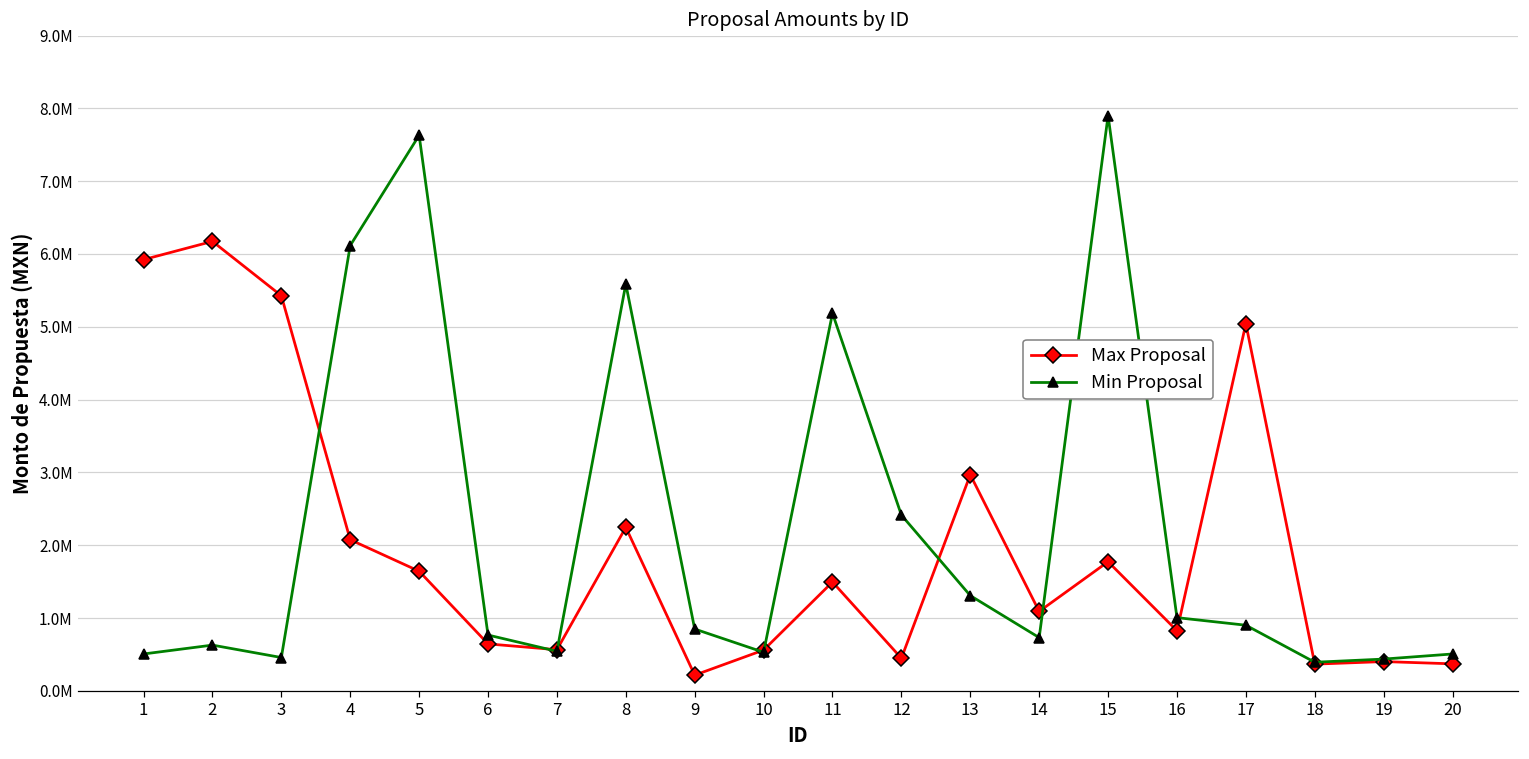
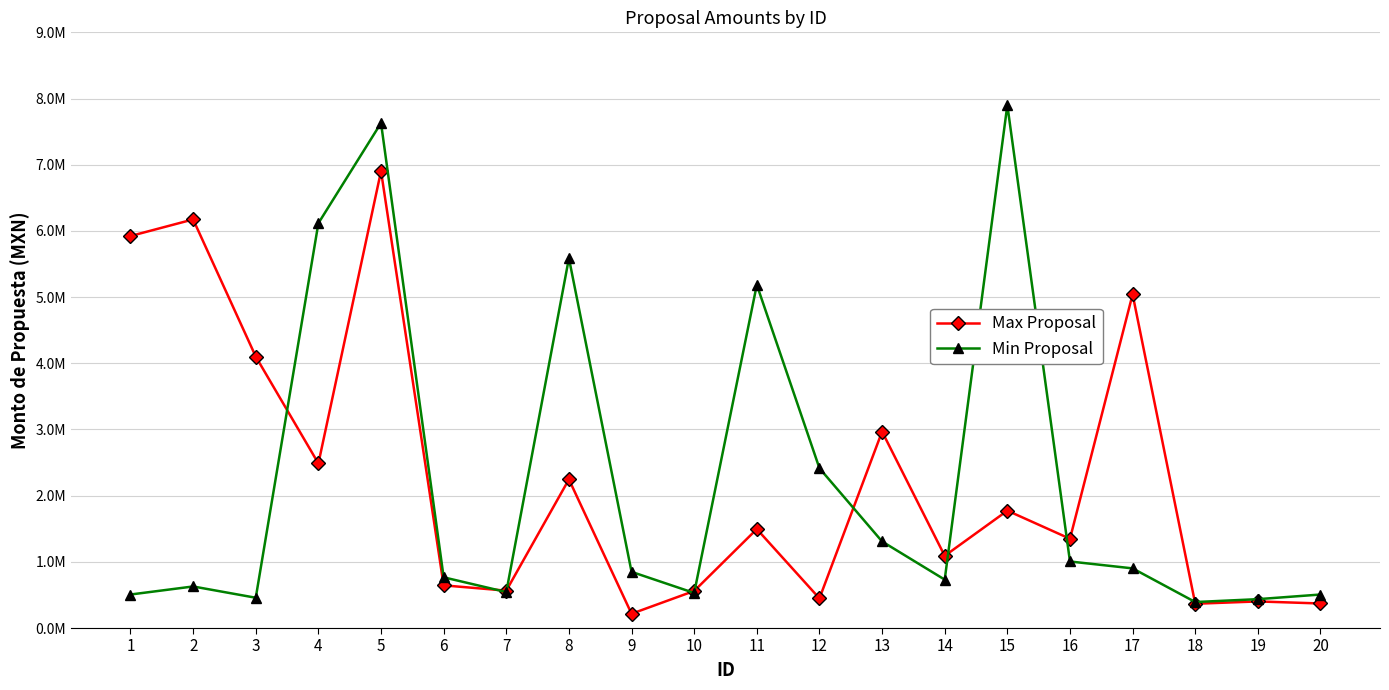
Max Proposal, 3: 5400000 -> 4100000
Max Proposal, 4: 2100000 -> 2500000
Max Proposal, 5: 1600000 -> 6900000
Max Proposal, 16: 800000 -> 1300000
